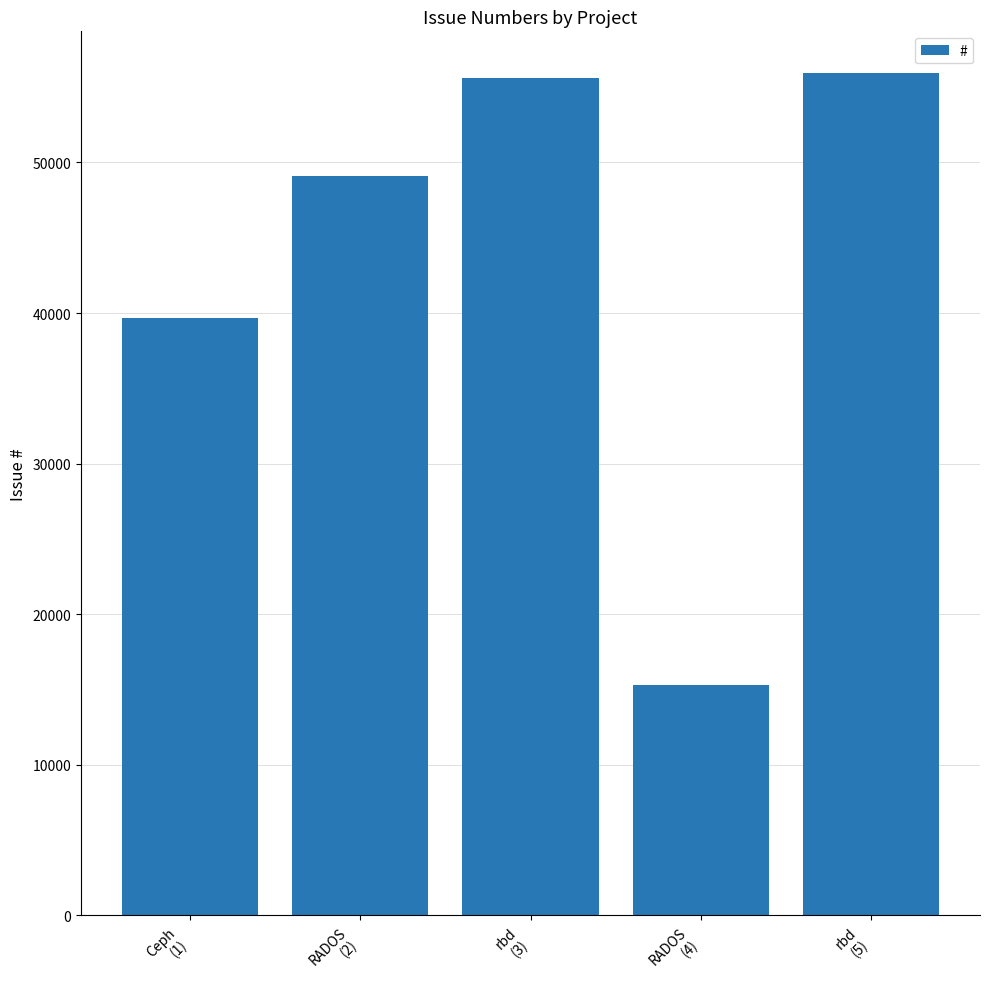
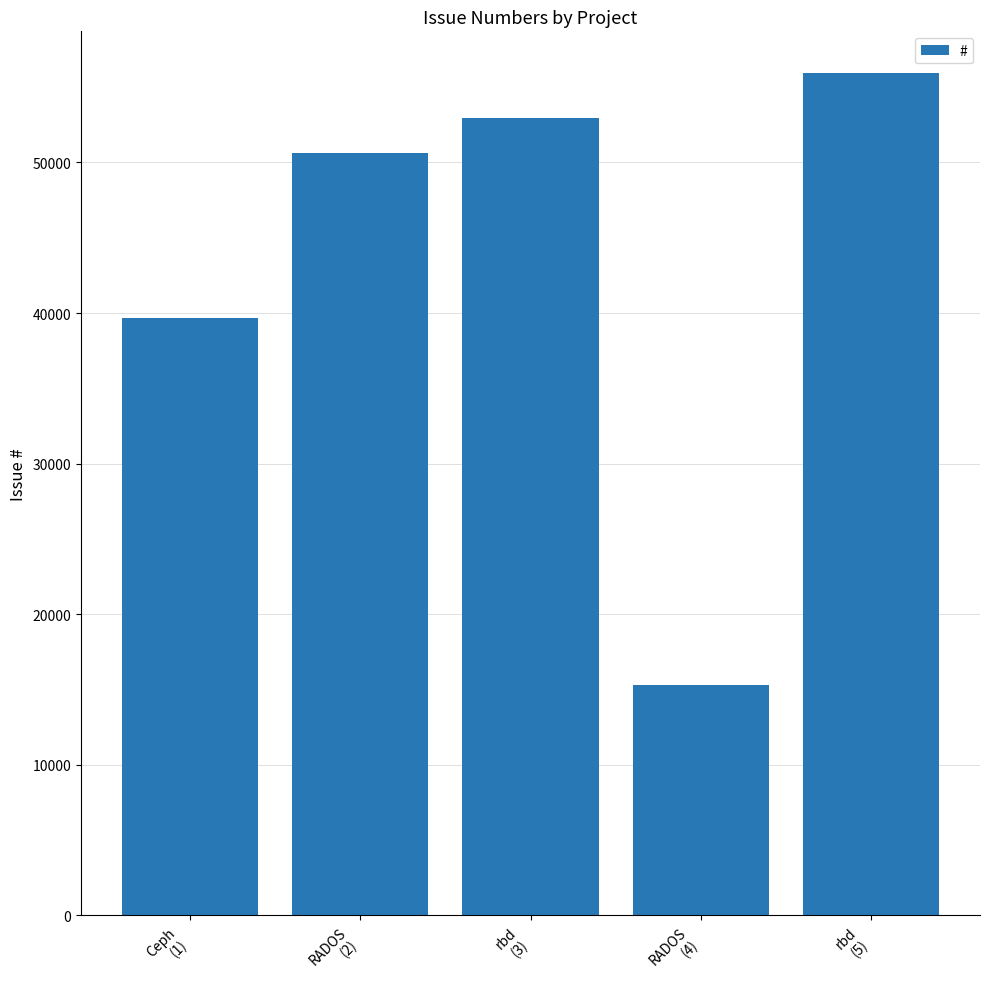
RADOS (2): 49100 -> 50600
rbd (3): 55600 -> 53000
